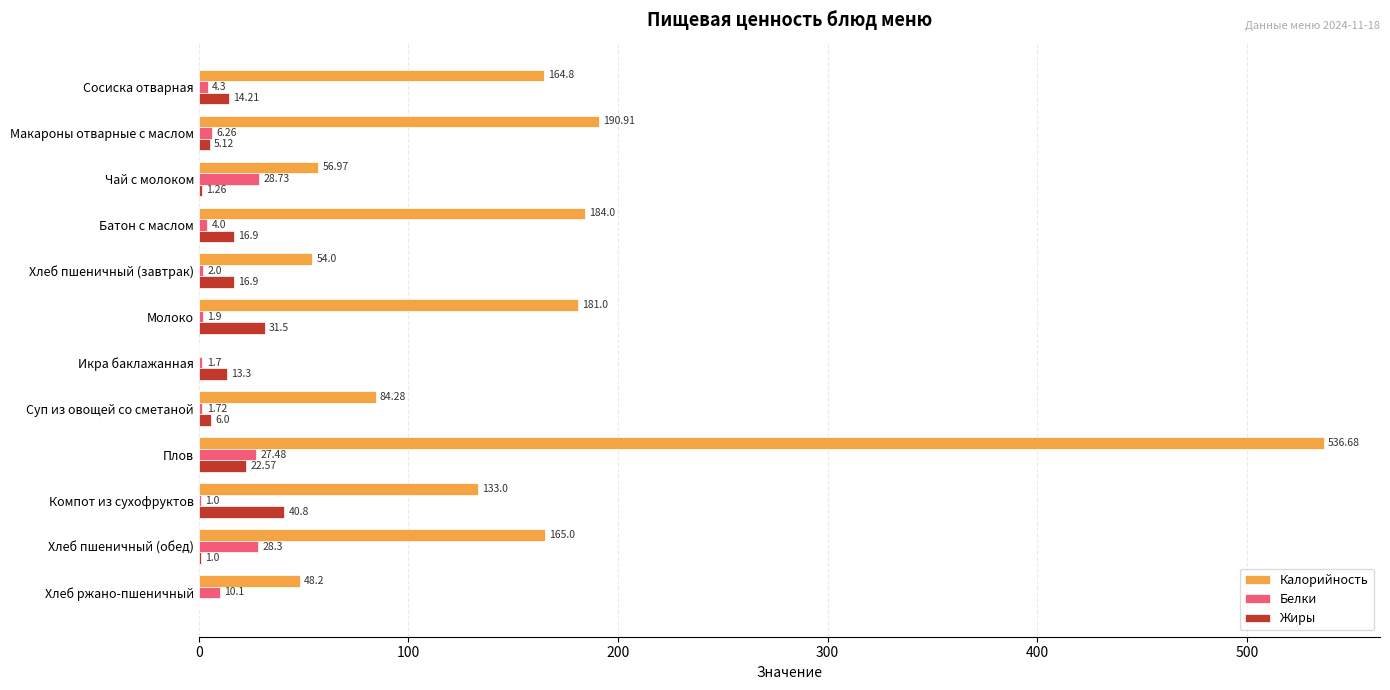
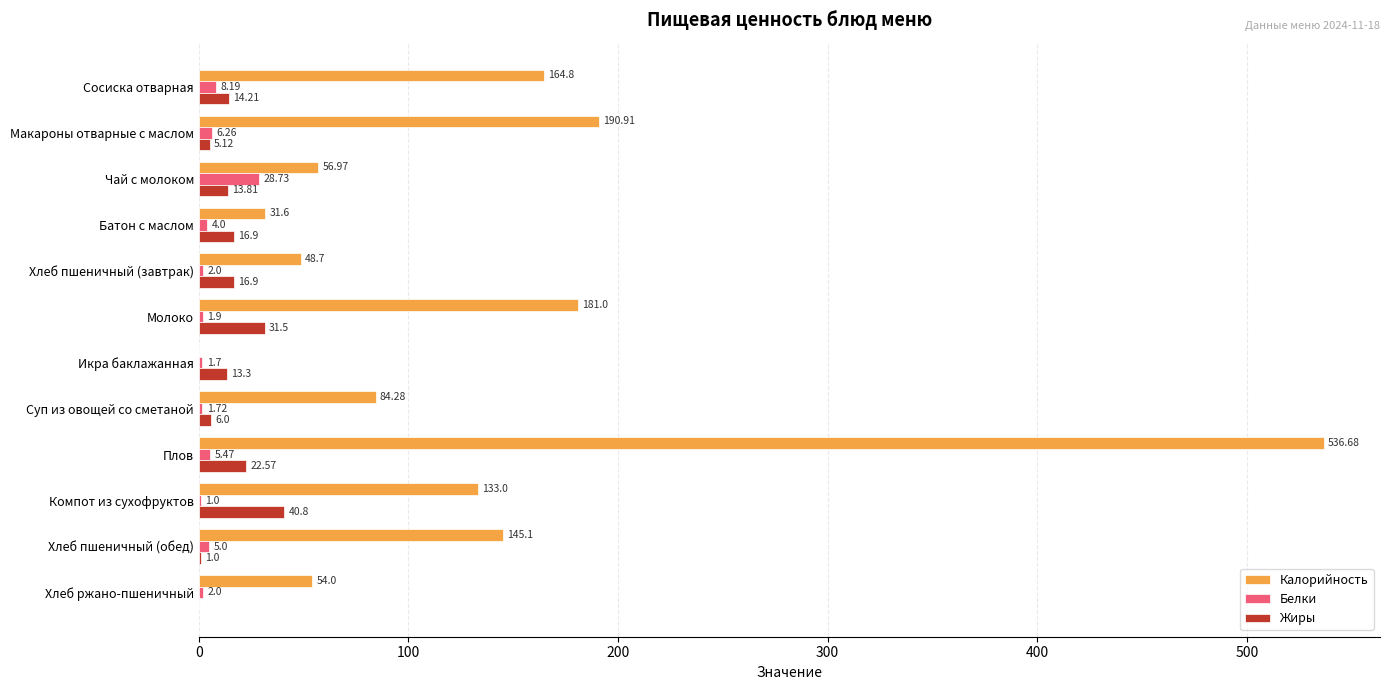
Белки, Сосиска отварная: 4.3 -> 8.19
Жиры, Чай с молоком: 1.26 -> 13.81
Калорийность, Батон с маслом: 184.0 -> 31.6
Калорийность, Хлеб пшеничный (завтрак): 54.0 -> 48.7
Белки, Плов: 27.48 -> 5.47
Калорийность, Хлеб пшеничный (обед): 165.0 -> 145.1
Белки, Хлеб пшеничный (обед): 28.3 -> 5.0
Калорийность, Хлеб ржано-пшеничный: 48.2 -> 54.0
Белки, Хлеб ржано-пшеничный: 10.1 -> 2.0
